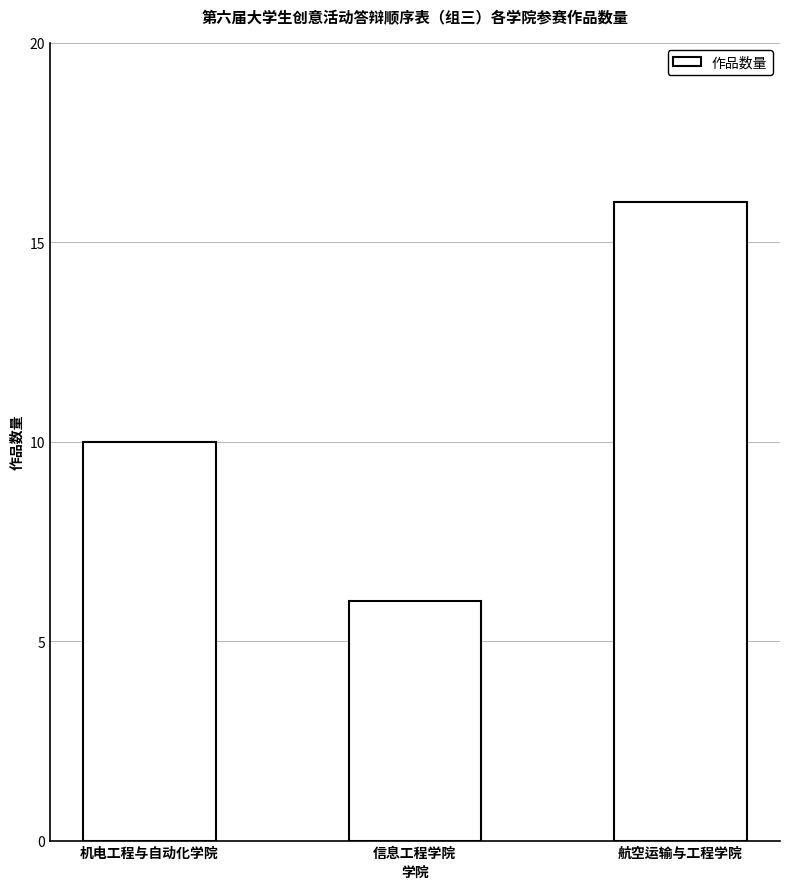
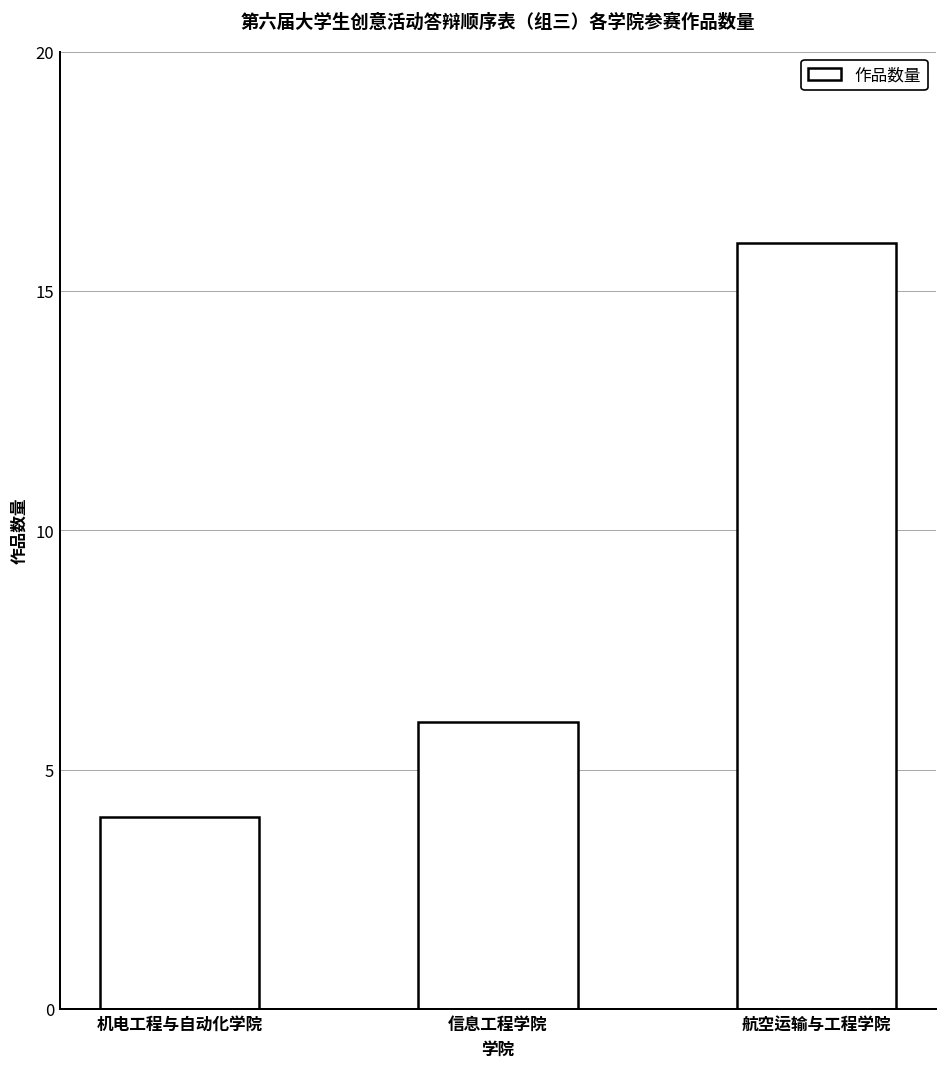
机电工程与自动化学院: 10 -> 4
